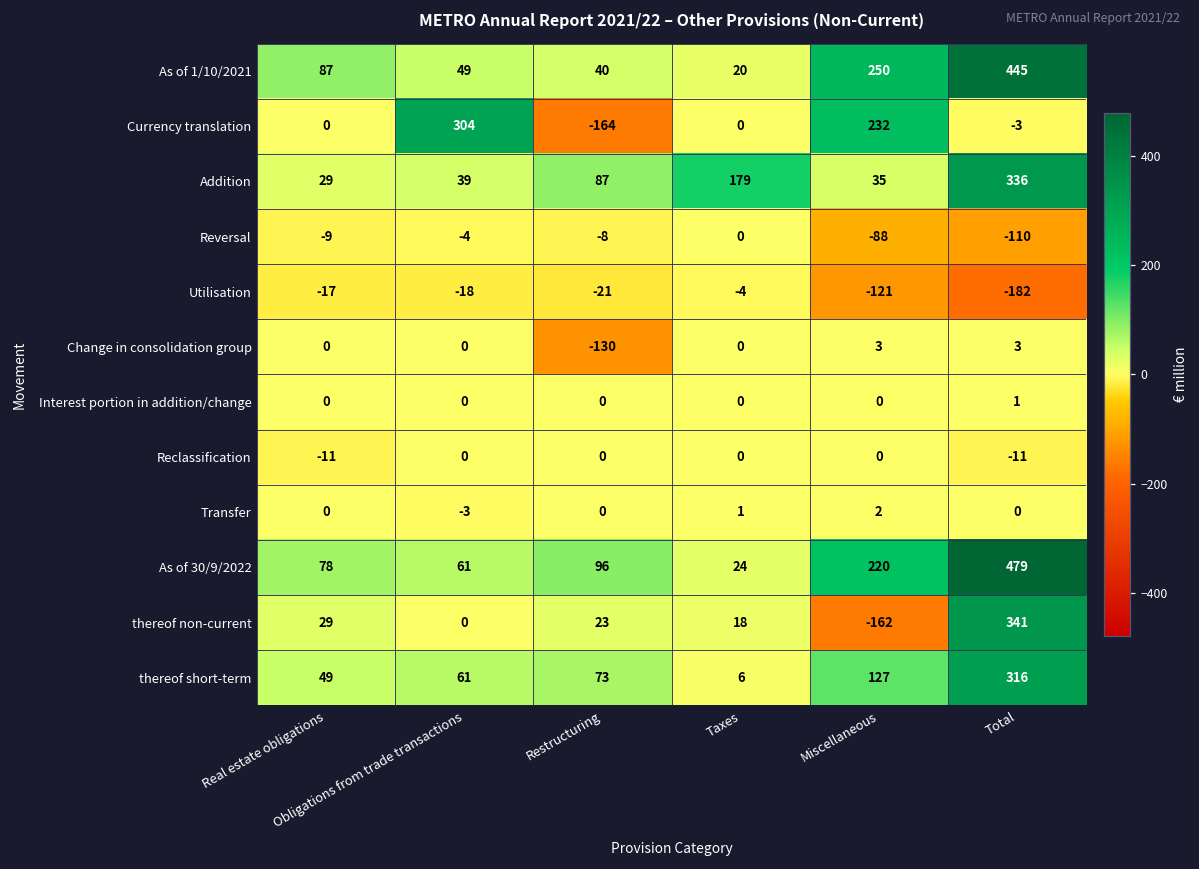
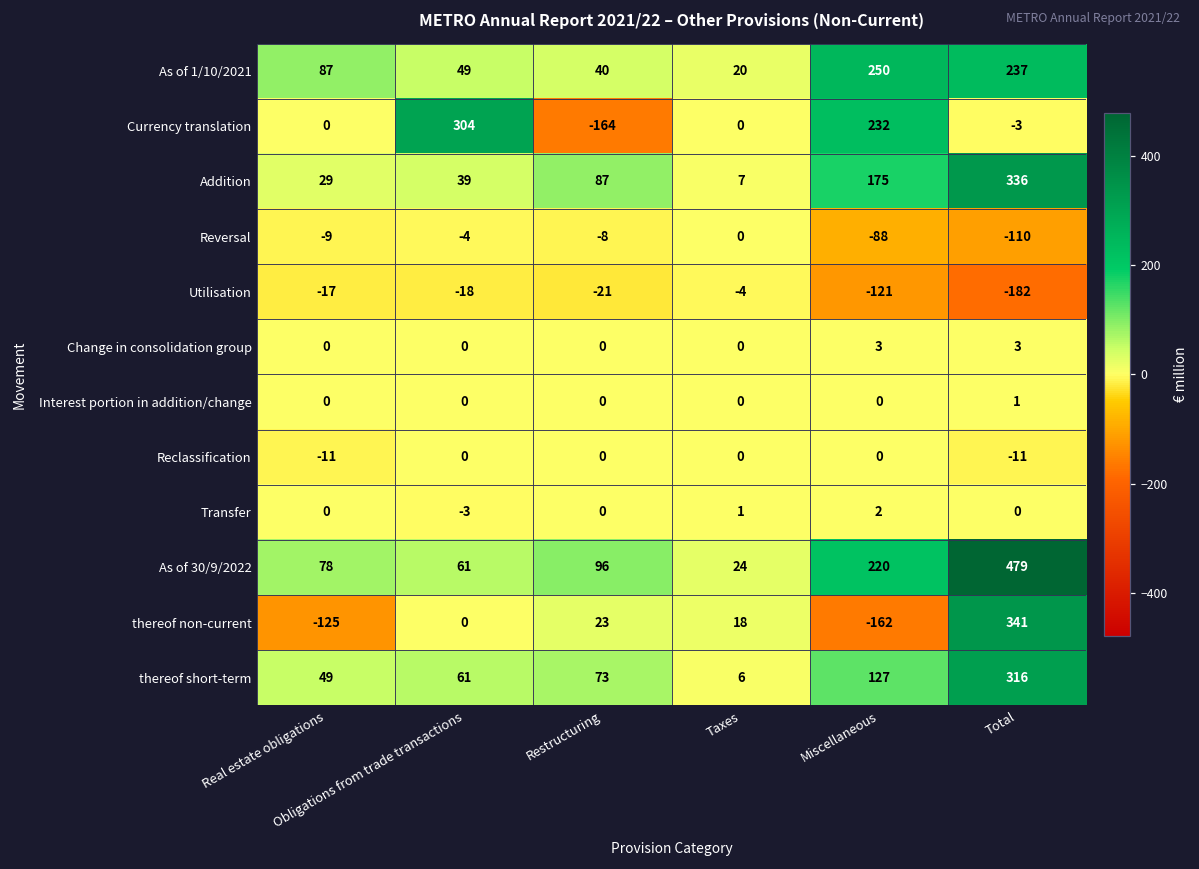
As of 1/10/2021, Total: 445 -> 237
Addition, Taxes: 179 -> 7
Addition, Miscellaneous: 35 -> 175
Change in consolidation group, Restructuring: -130 -> 0
thereof non-current, Real estate obligations: 29 -> -125
